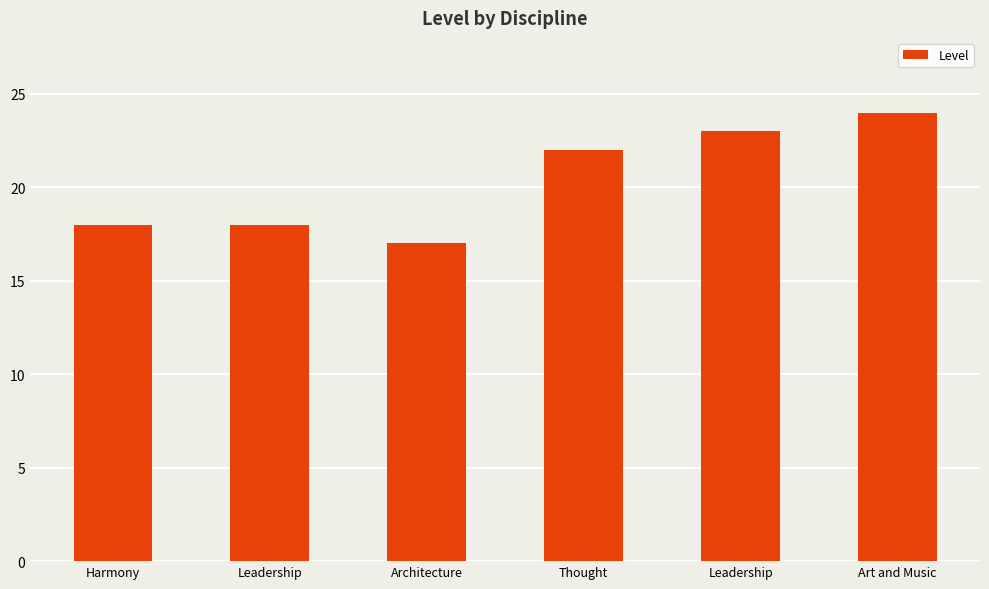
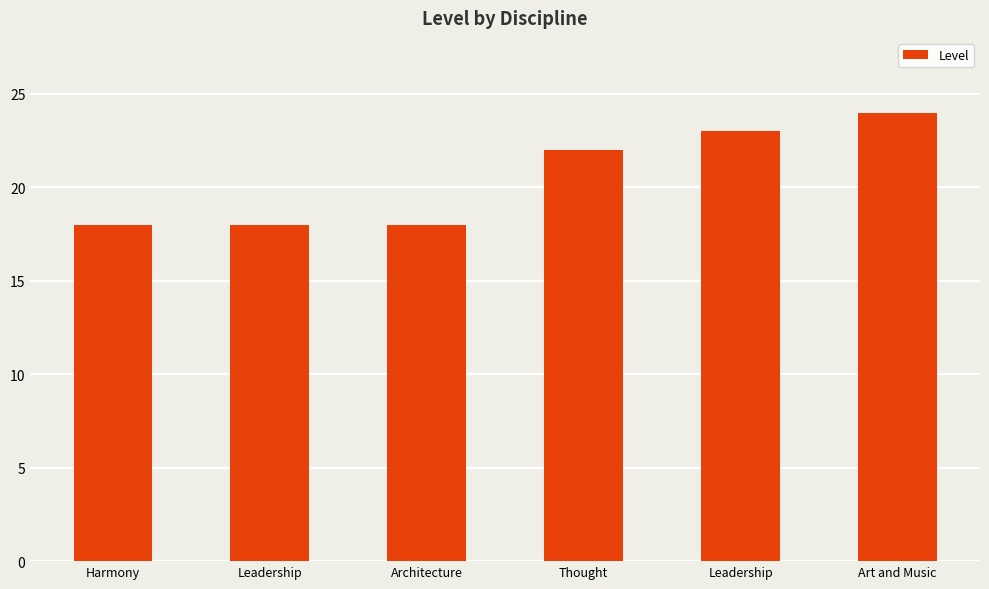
Architecture: 17 -> 18
